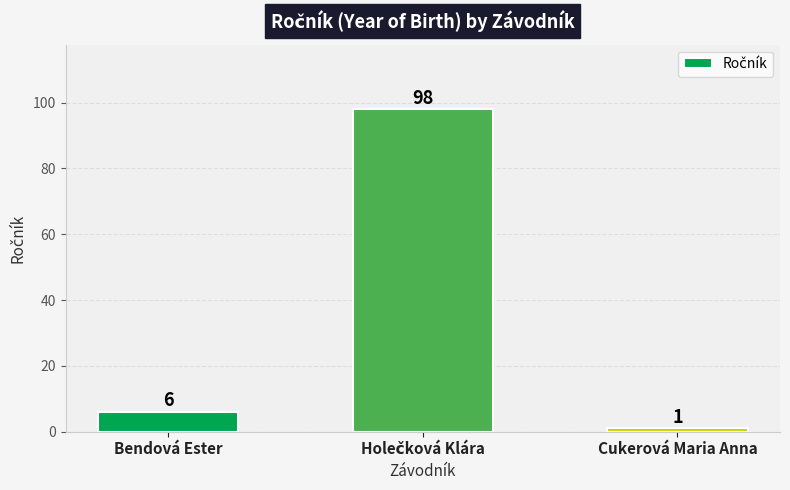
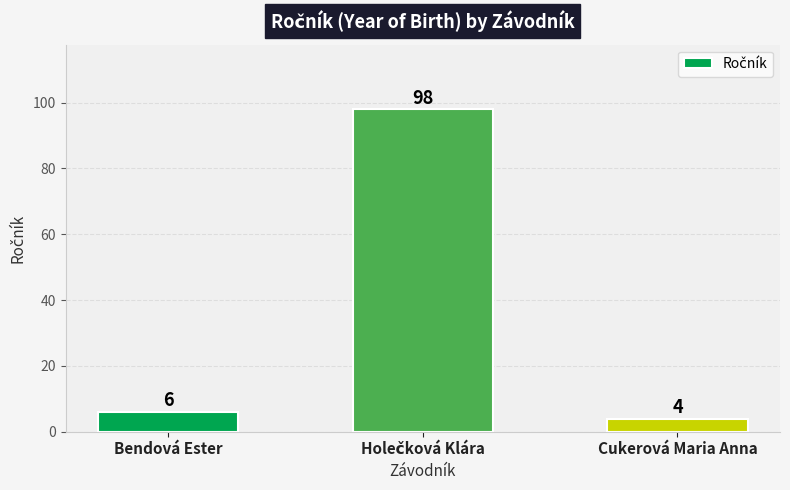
Cukerová Maria Anna: 1 -> 4
